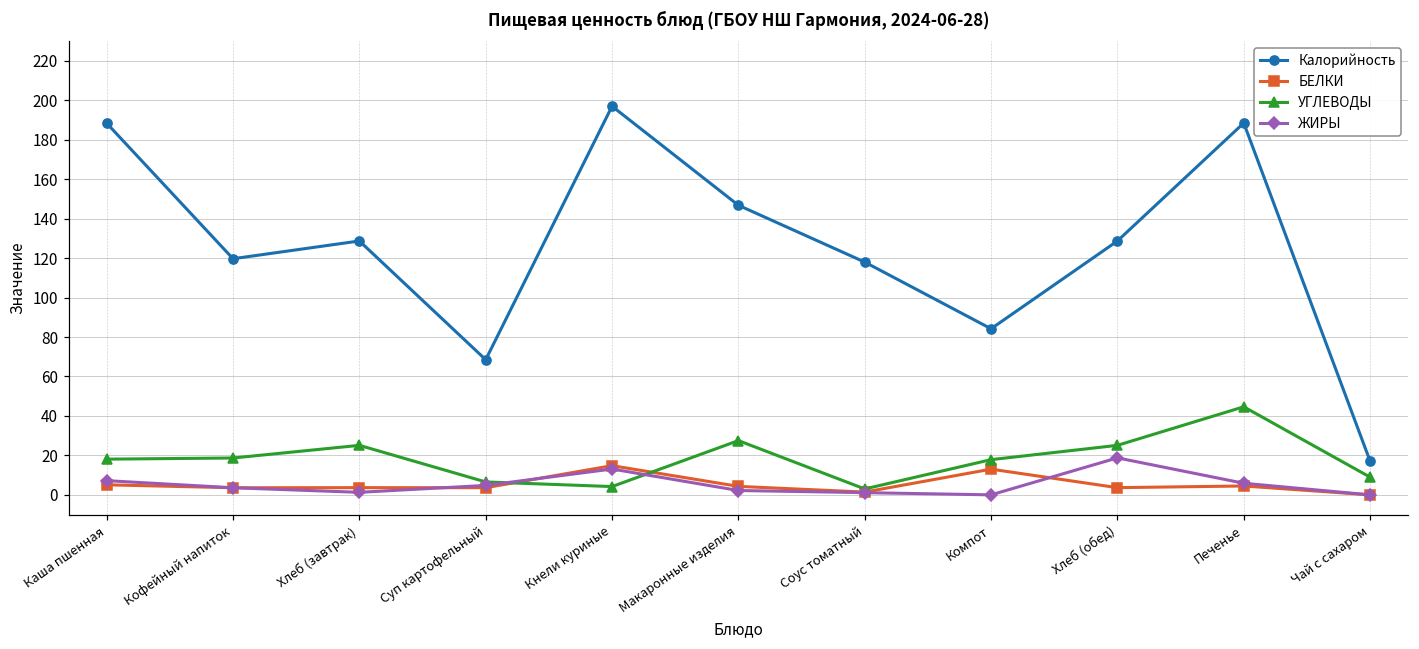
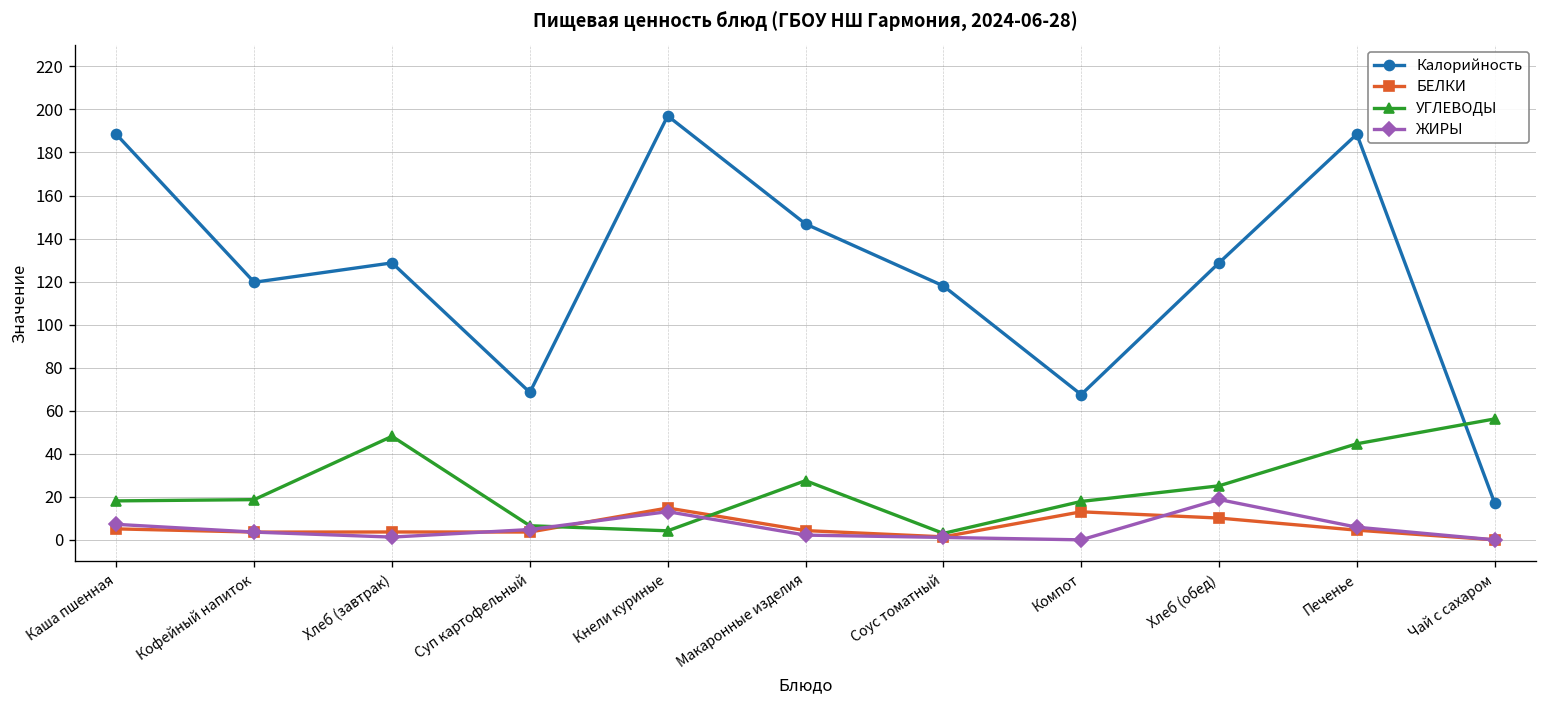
УГЛЕВОДЫ, Хлеб (завтрак): 25 -> 48
Калорийность, Компот: 84 -> 68
БЕЛКИ, Хлеб (обед): 4 -> 10
УГЛЕВОДЫ, Чай с сахаром: 9 -> 56
